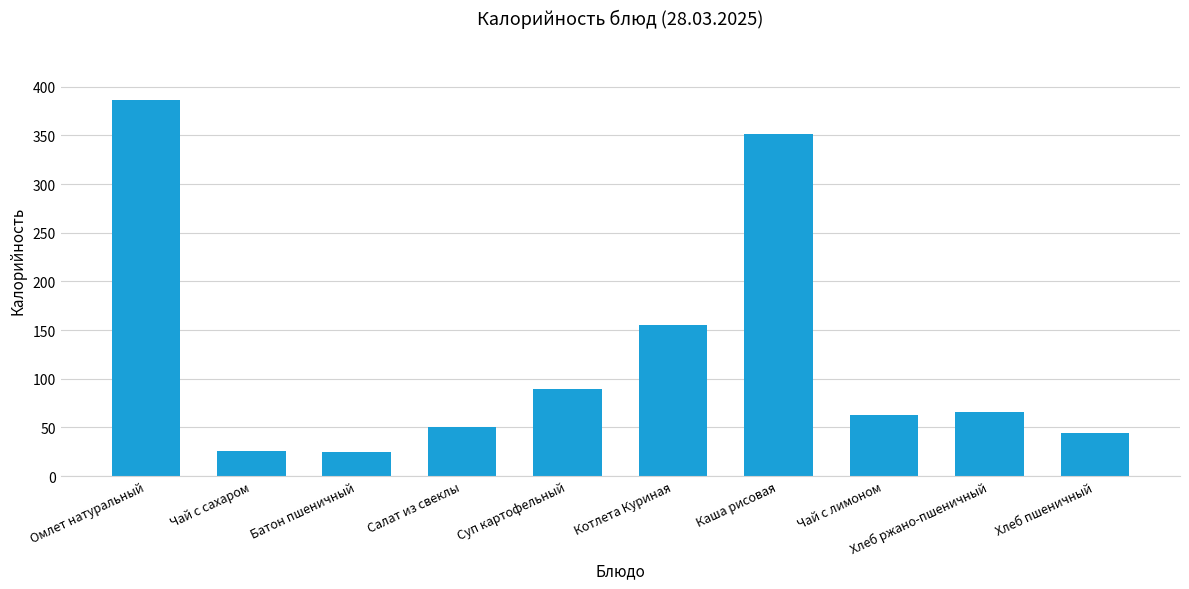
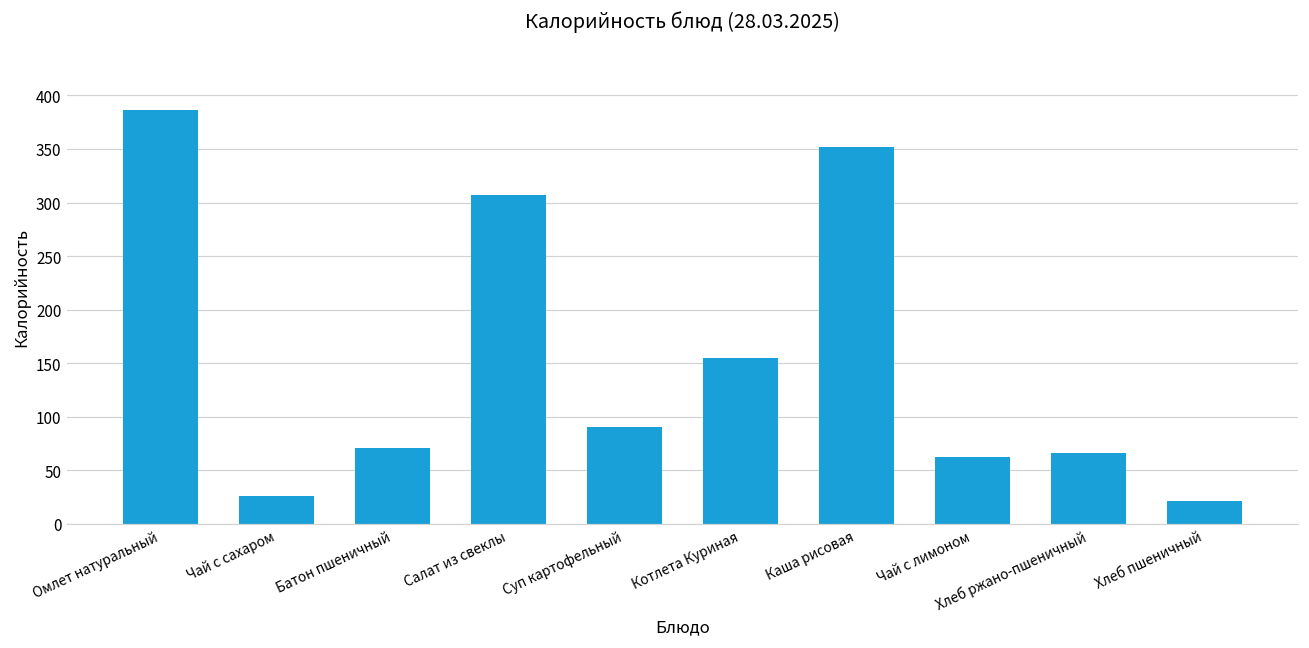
Батон пшеничный: 20 -> 70
Салат из свеклы: 50 -> 310
Хлеб пшеничный: 40 -> 20
